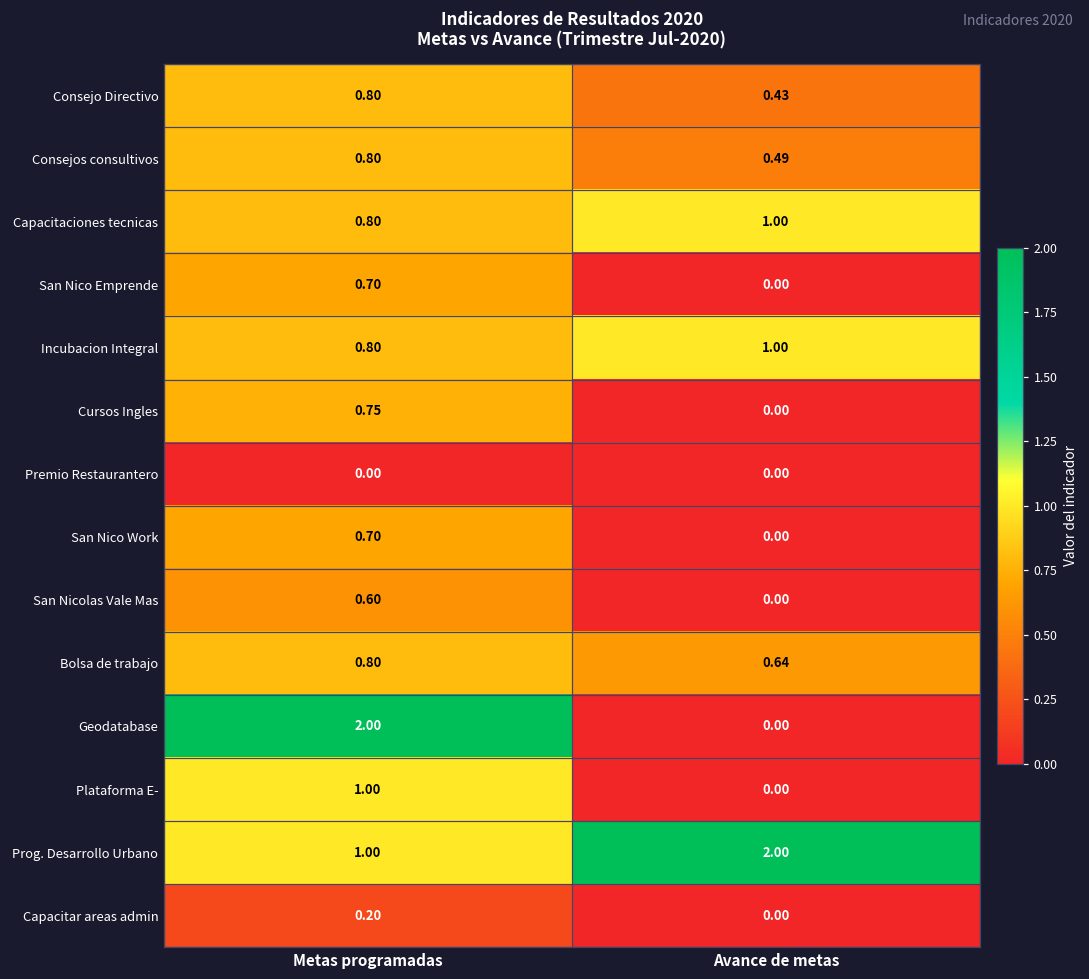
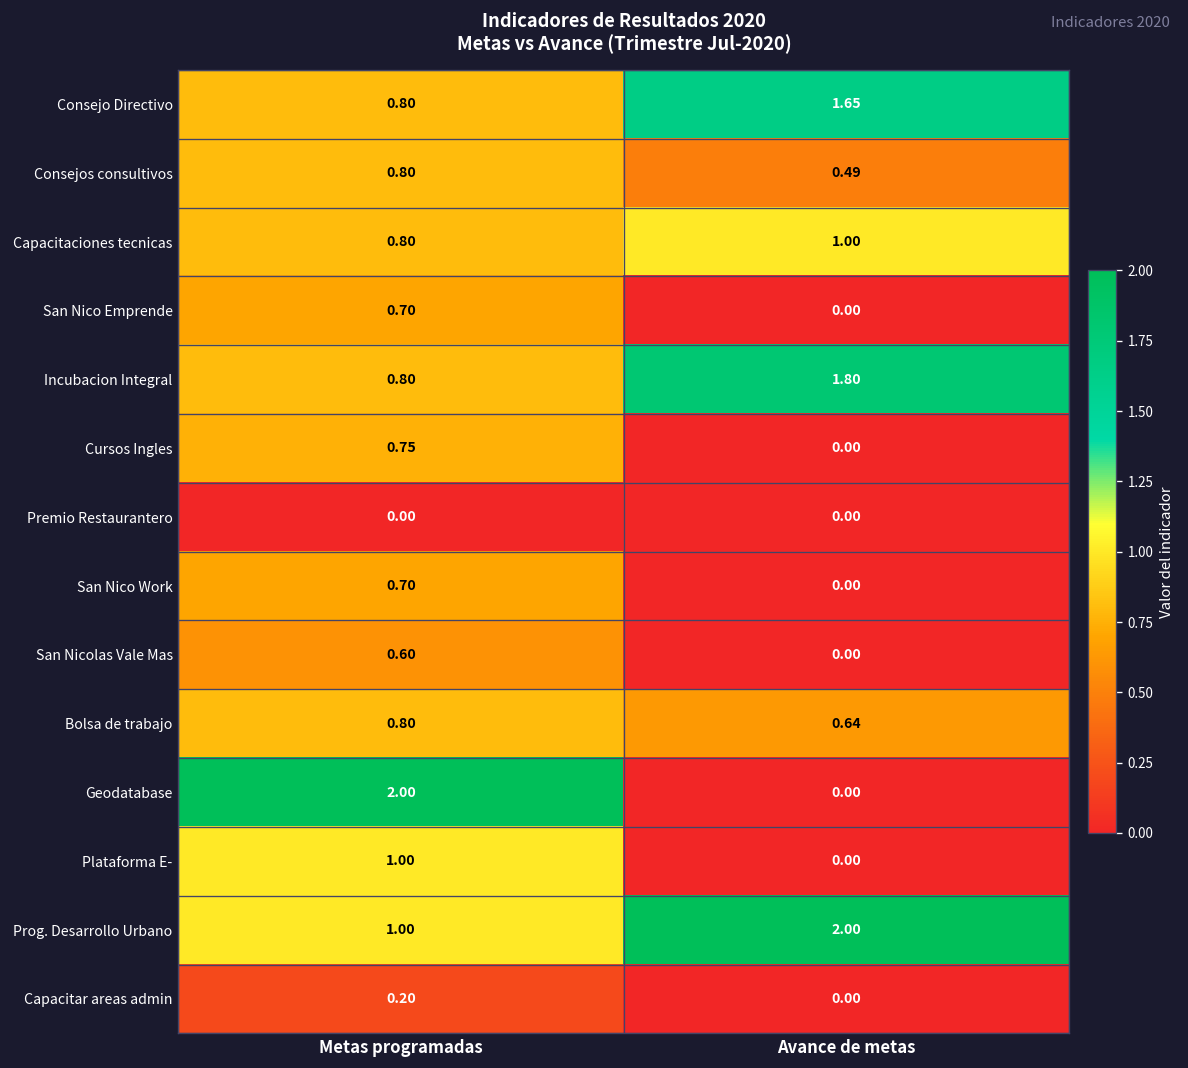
Consejo Directivo, Avance de metas: 0.43 -> 1.65
Incubacion Integral, Avance de metas: 1.00 -> 1.80
